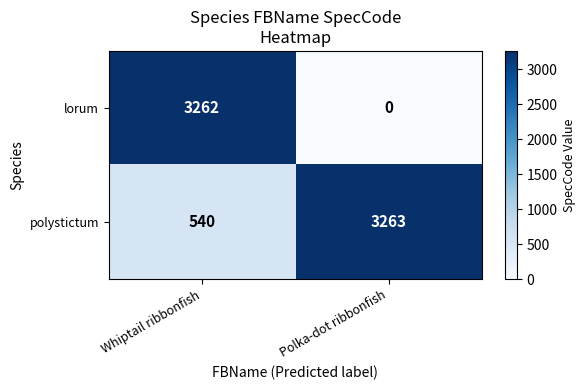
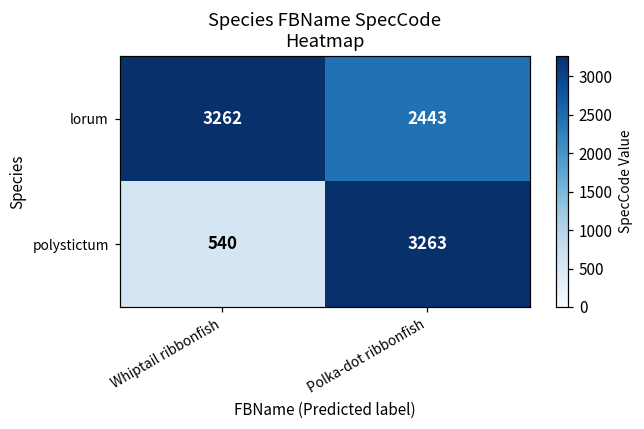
lorum, Polka-dot ribbonfish: 0 -> 2443
